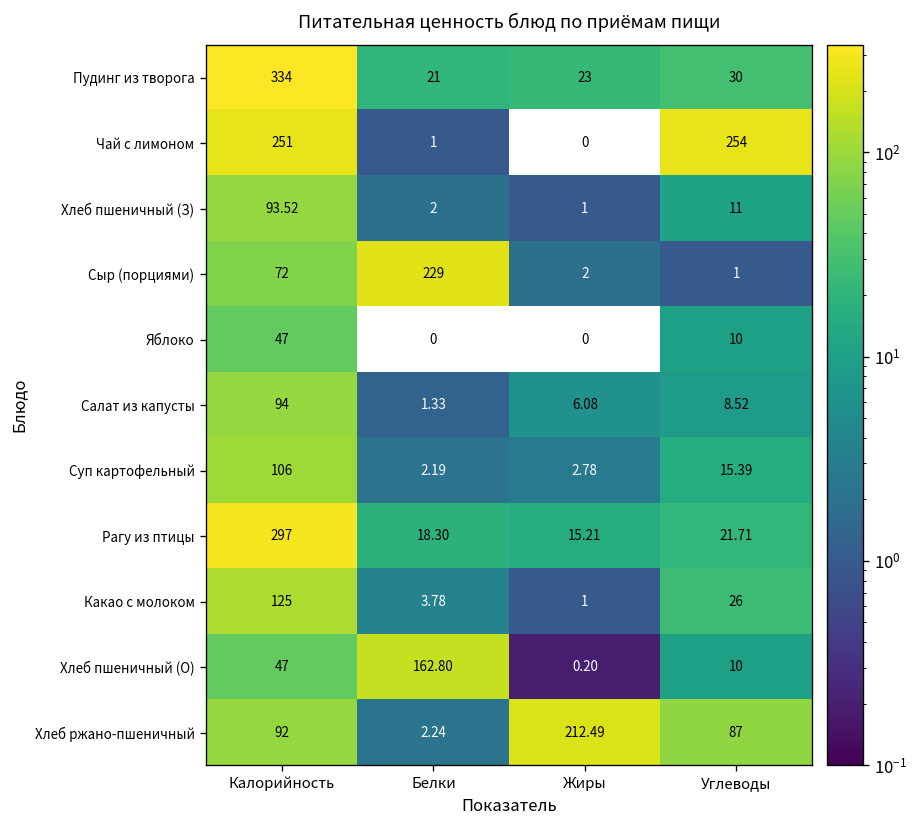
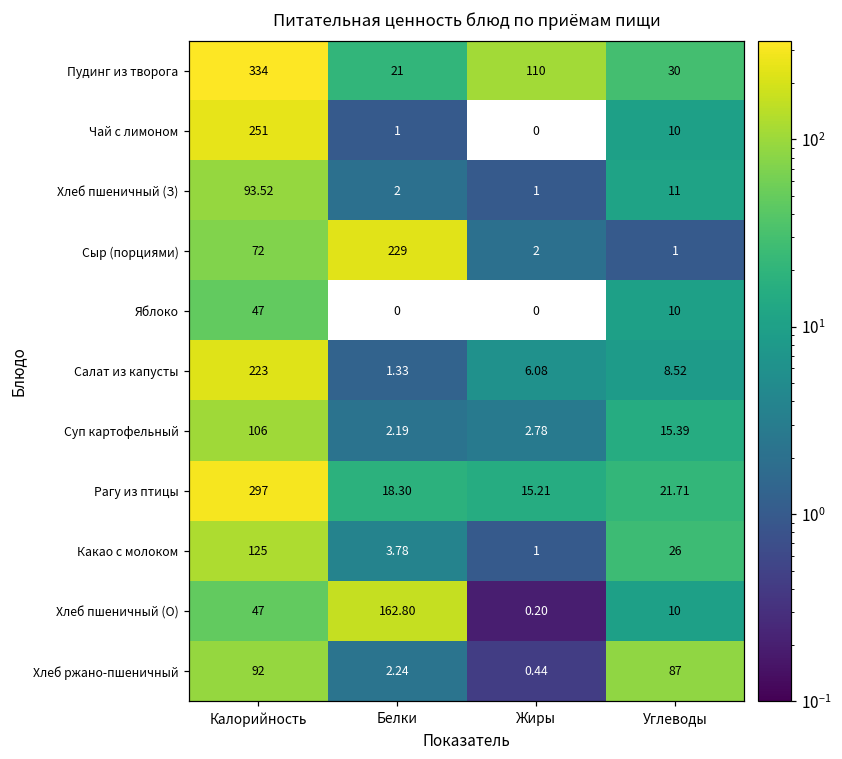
Пудинг из творога, Жиры: 23 -> 110
Чай с лимоном, Углеводы: 254 -> 10
Салат из капусты, Калорийность: 94 -> 223
Хлеб ржано-пшеничный, Жиры: 212.49 -> 0.44
